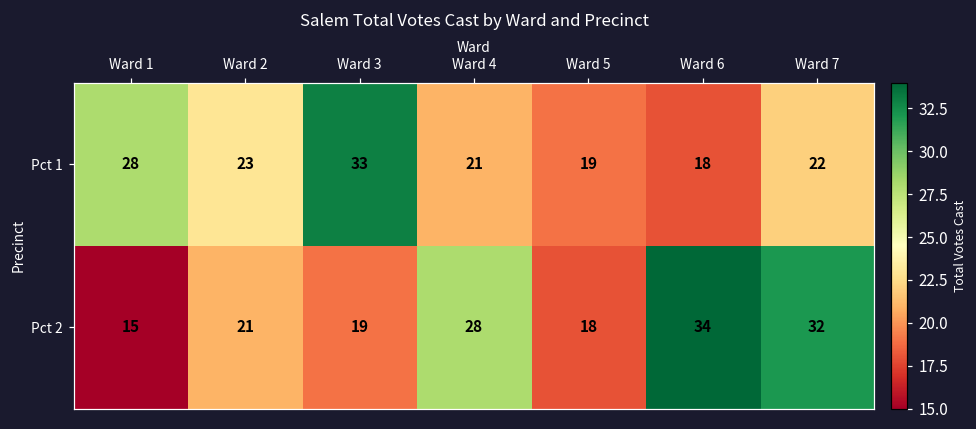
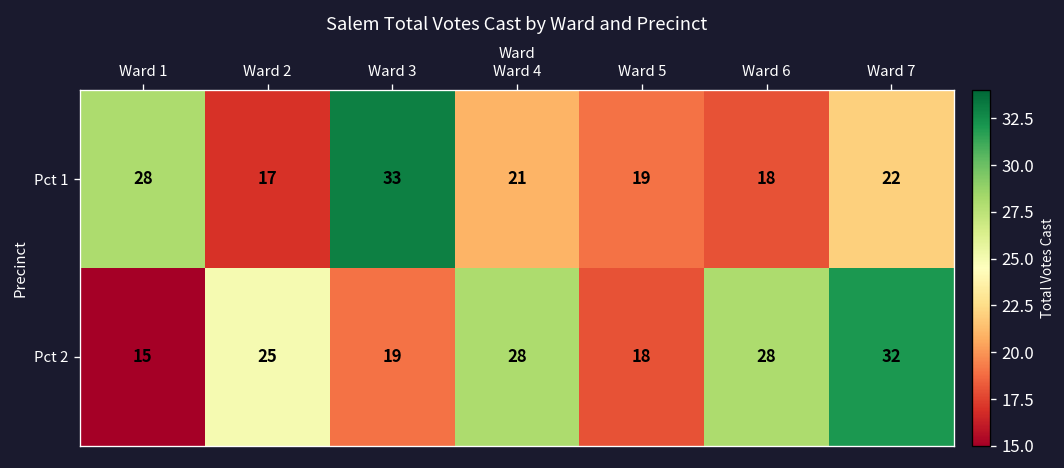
Pct 1, Ward 2: 23 -> 17
Pct 2, Ward 2: 21 -> 25
Pct 2, Ward 6: 34 -> 28
